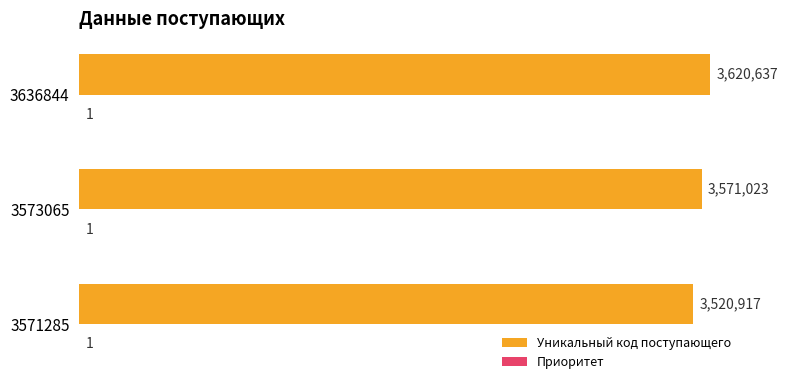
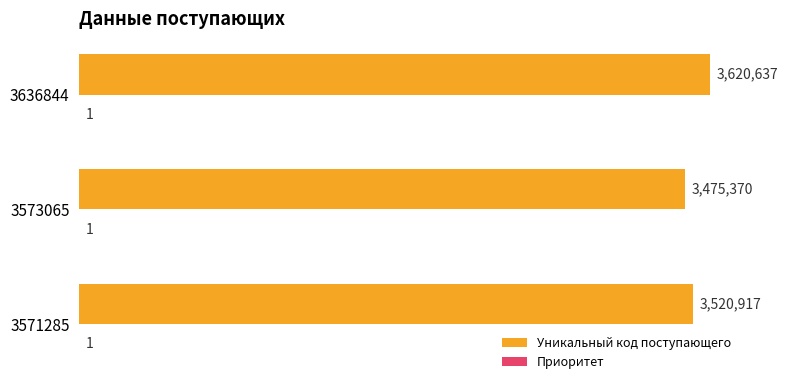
Уникальный код поступающего, 3573065: 3,571,023 -> 3,475,370
